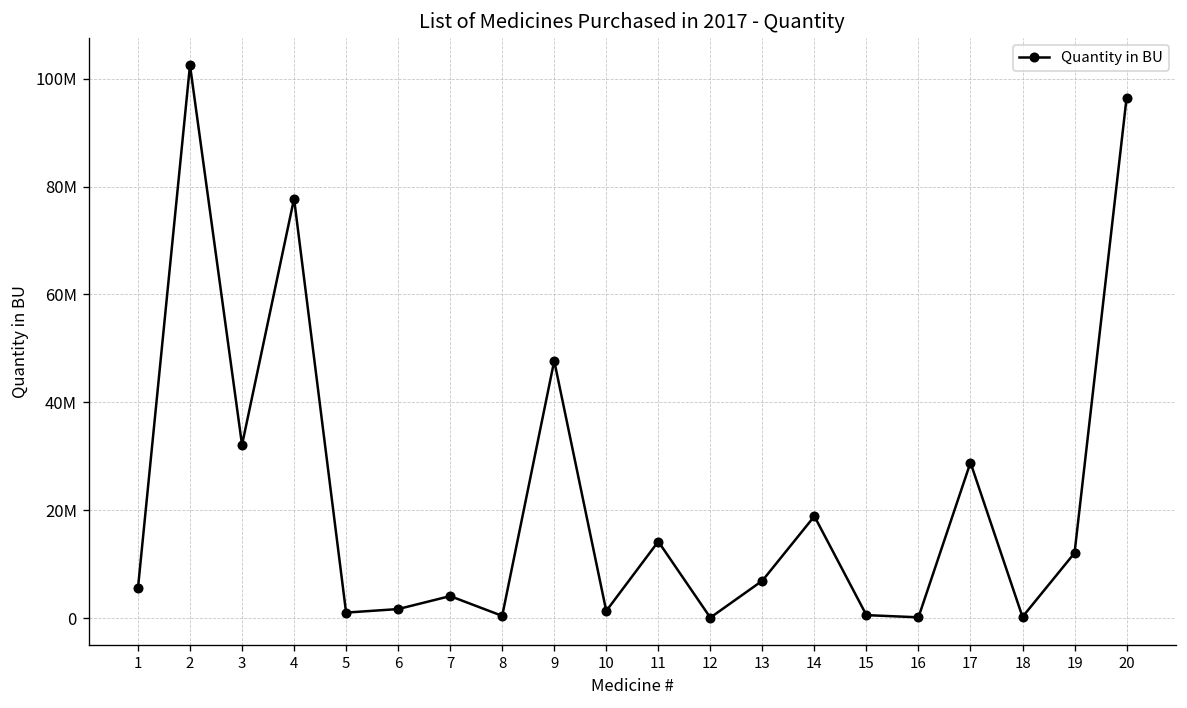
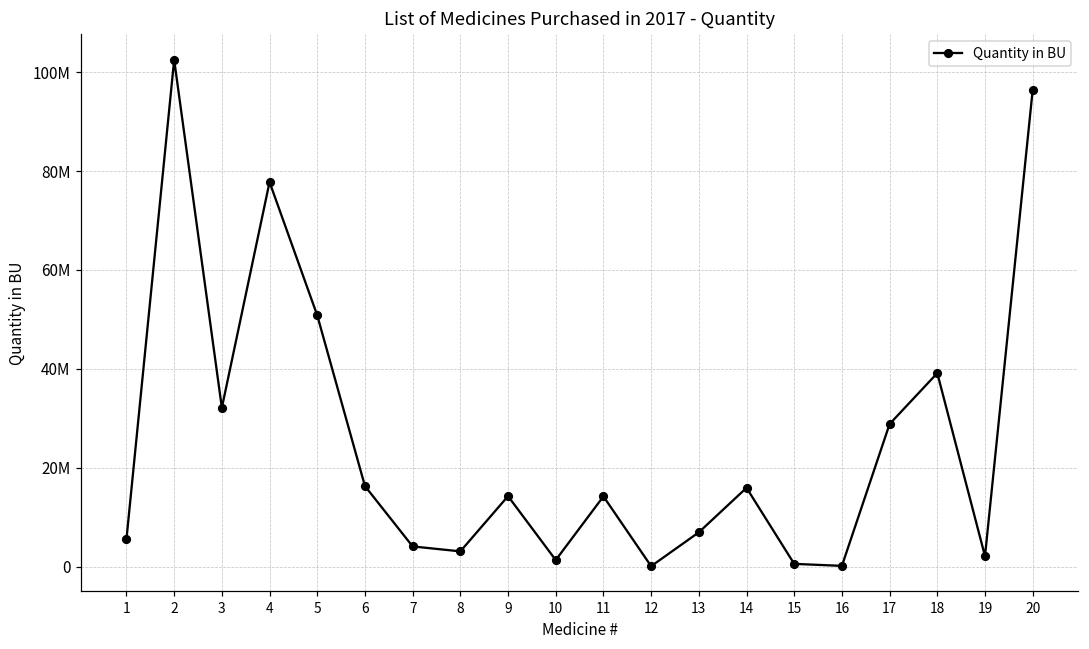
5: 1000000 -> 51000000
6: 2000000 -> 16000000
8: 0 -> 3000000
9: 48000000 -> 14000000
14: 19000000 -> 16000000
18: 0 -> 39000000
19: 12000000 -> 2000000
